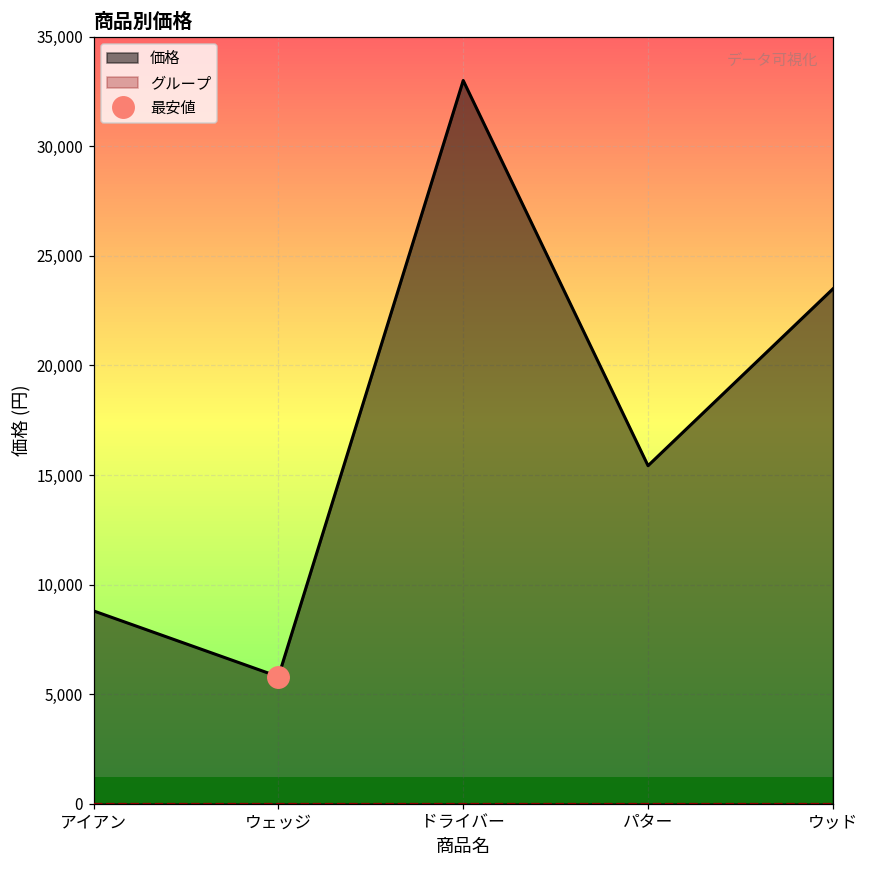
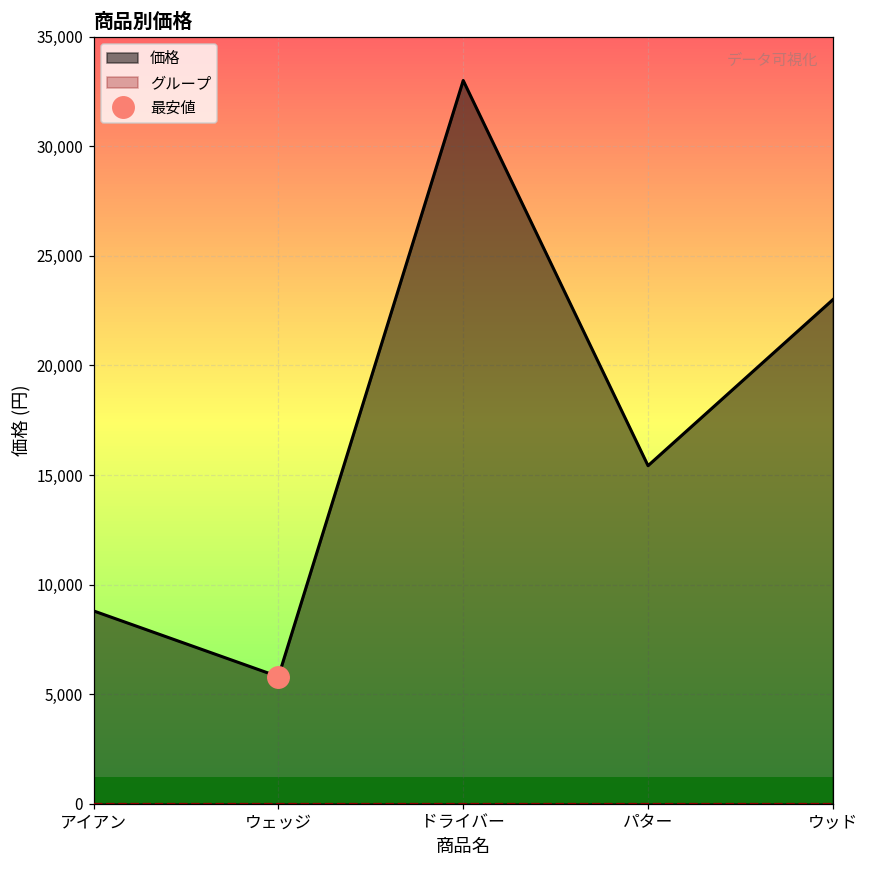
価格, ウッド: 23,500 -> 23,000
